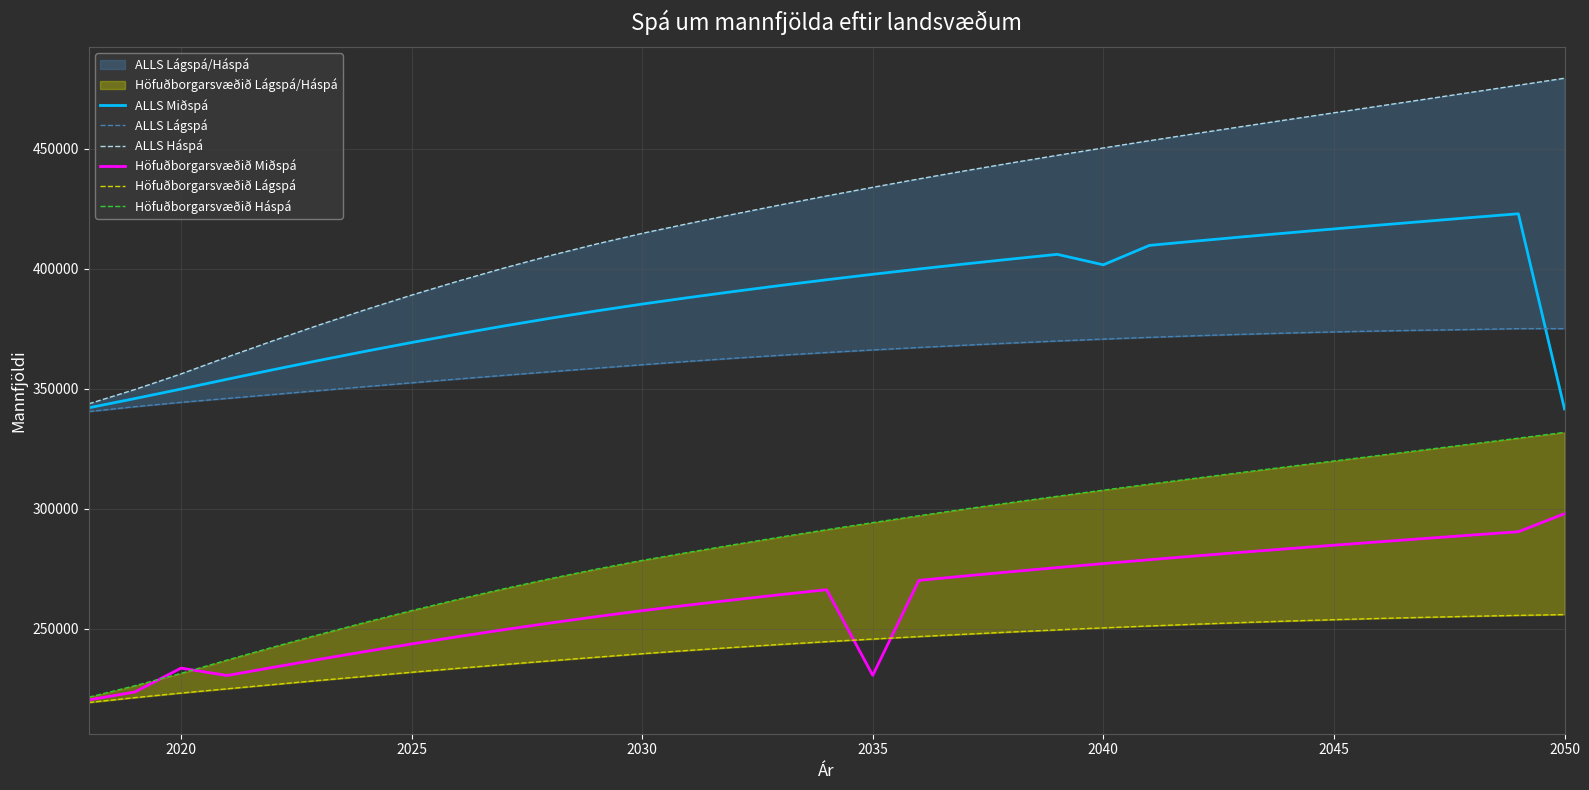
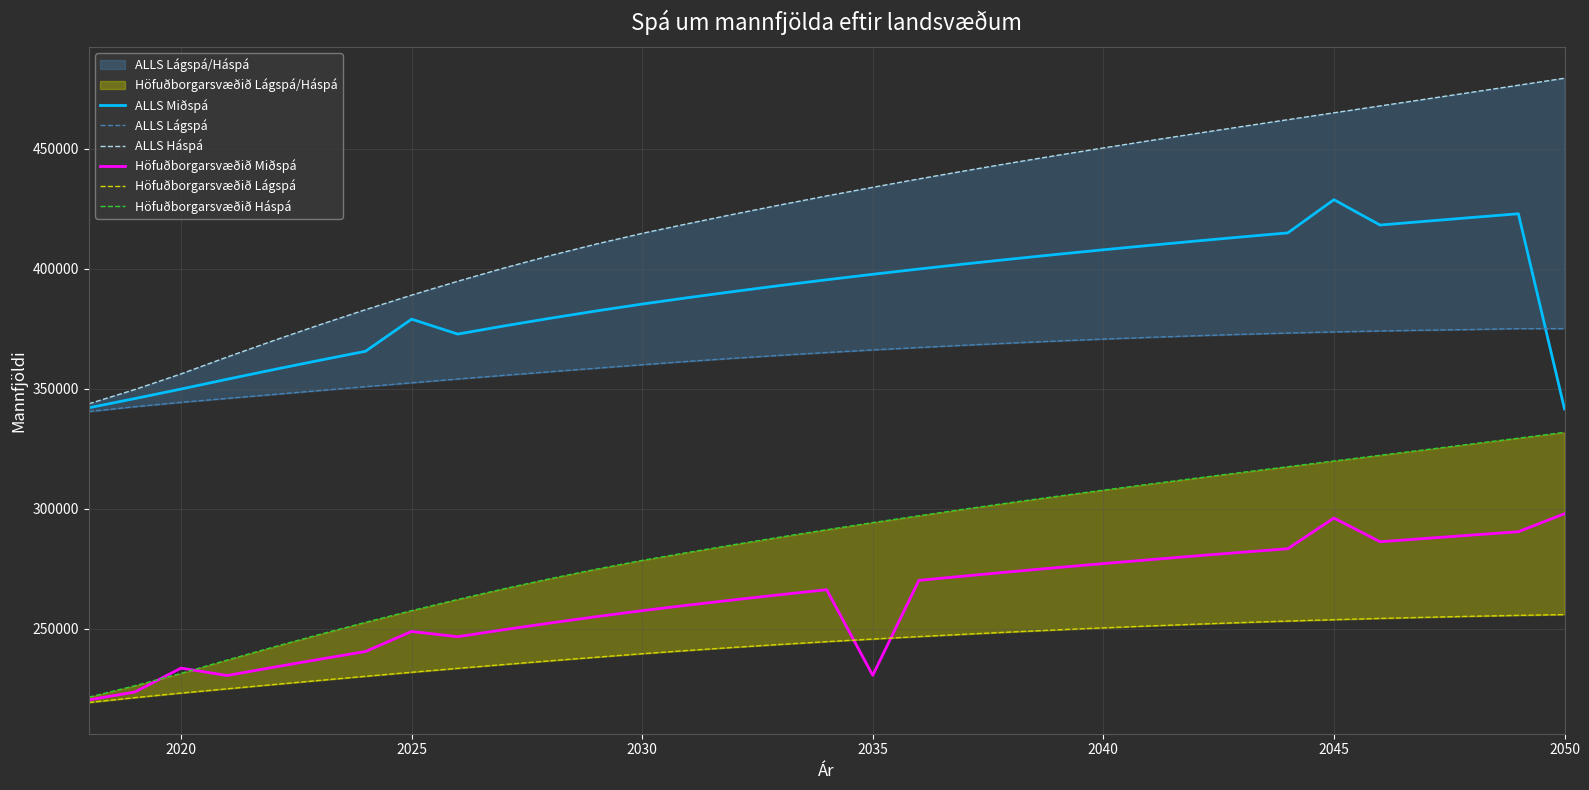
ALLS Miðspá, 2025: 369000 -> 379000
Höfuðborgarsvæðið Miðspá, 2025: 244000 -> 249000
ALLS Miðspá, 2040: 402000 -> 408000
ALLS Miðspá, 2045: 417000 -> 429000
Höfuðborgarsvæðið Miðspá, 2045: 285000 -> 296000
